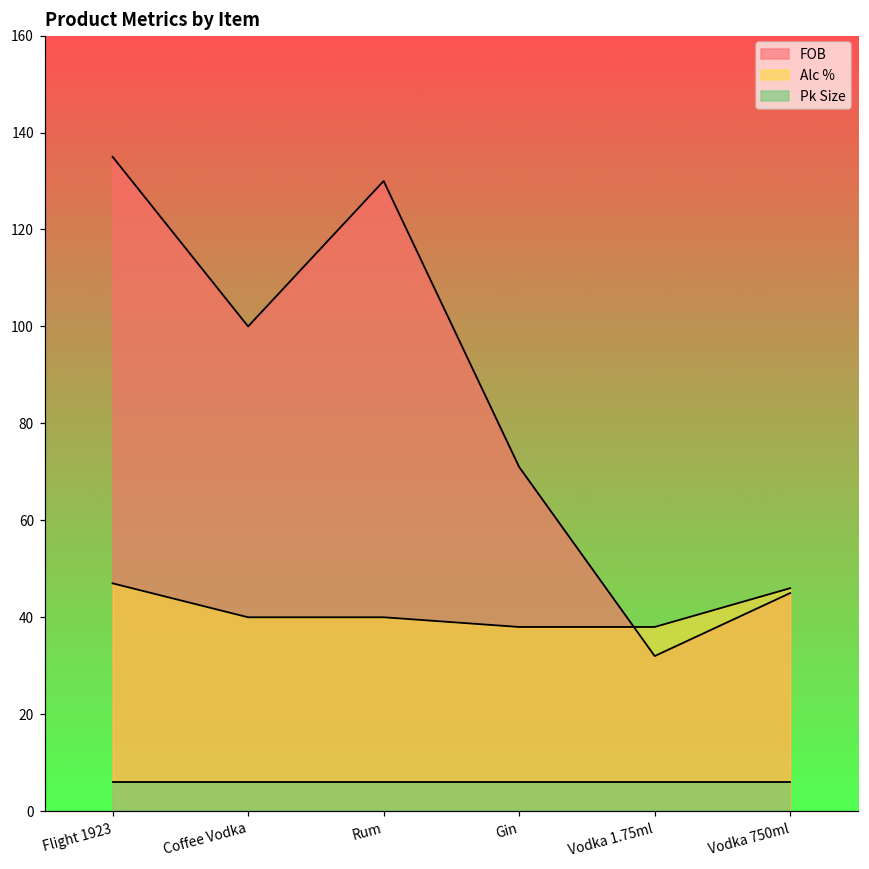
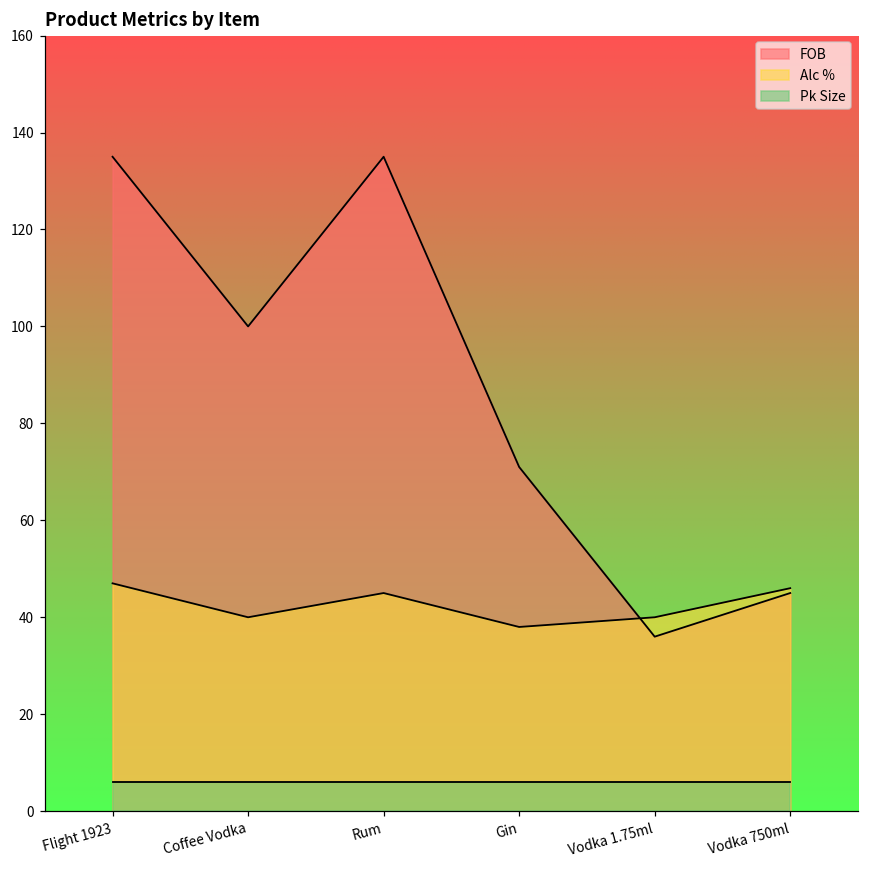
FOB, Rum: 130 -> 135
Alc %, Rum: 40 -> 45
FOB, Vodka 1.75ml: 32 -> 36
Alc %, Vodka 1.75ml: 38 -> 40
